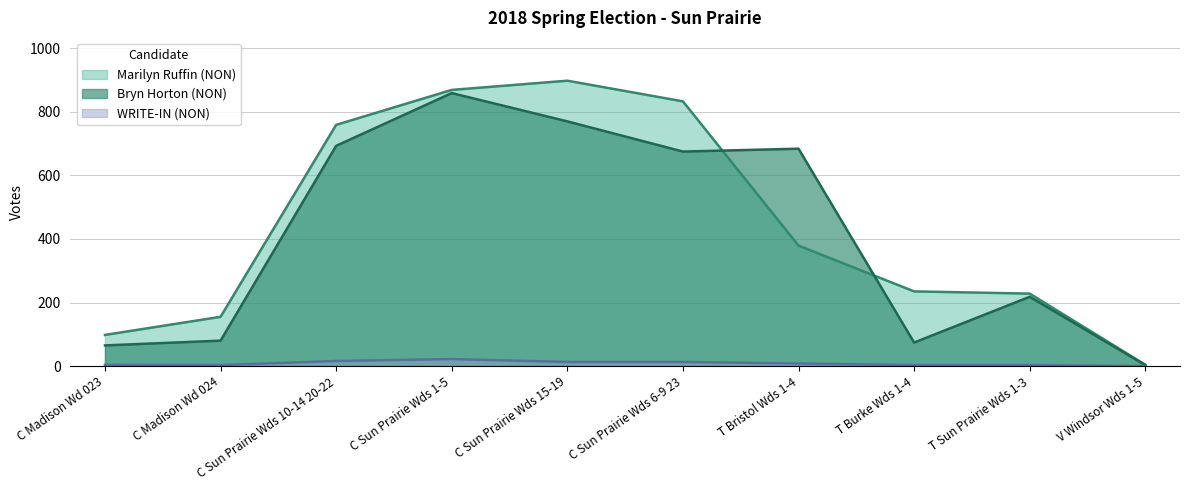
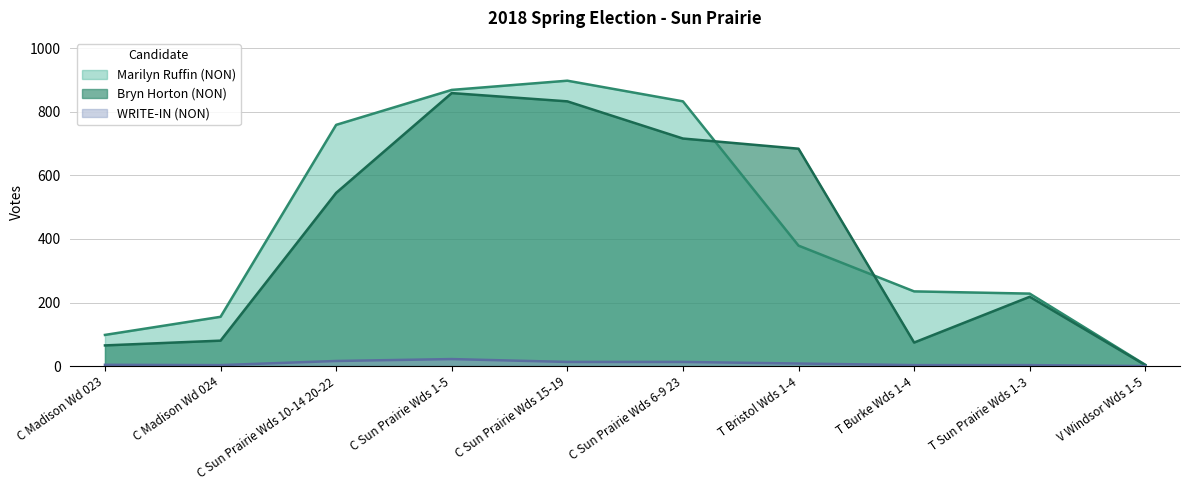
Bryn Horton (NON), C Sun Prairie Wds 10-14 20-22: 690 -> 550
Bryn Horton (NON), C Sun Prairie Wds 15-19: 770 -> 830
Bryn Horton (NON), C Sun Prairie Wds 6-9 23: 680 -> 720
